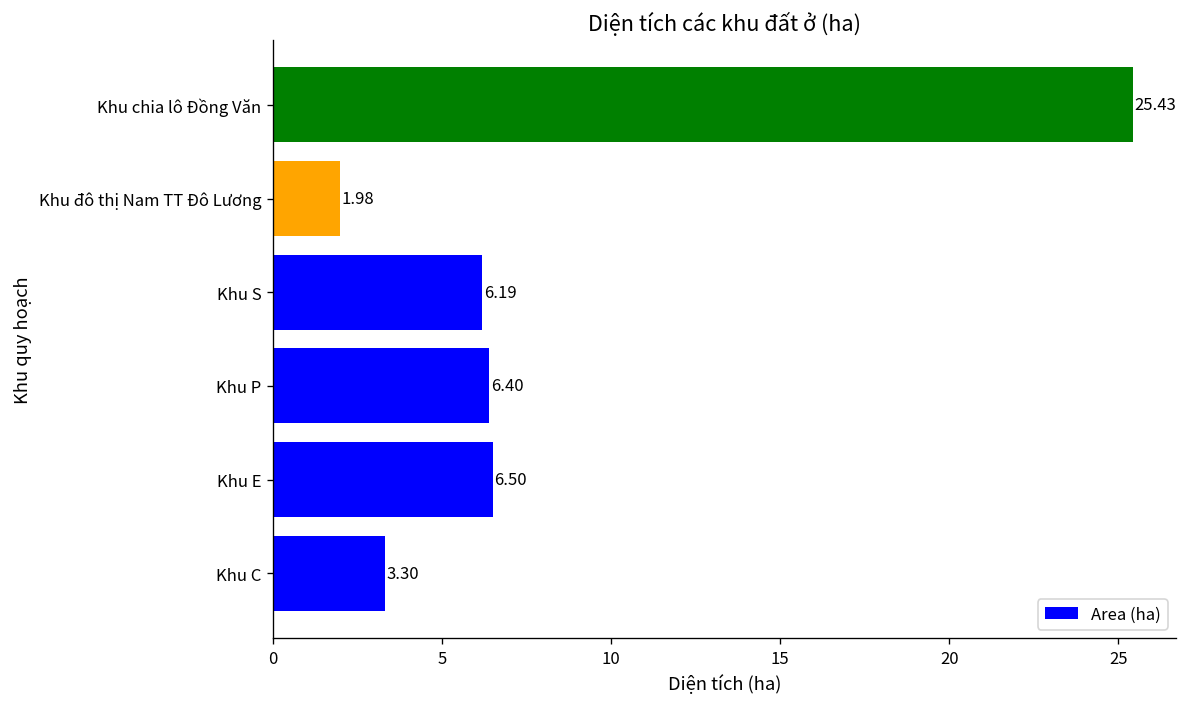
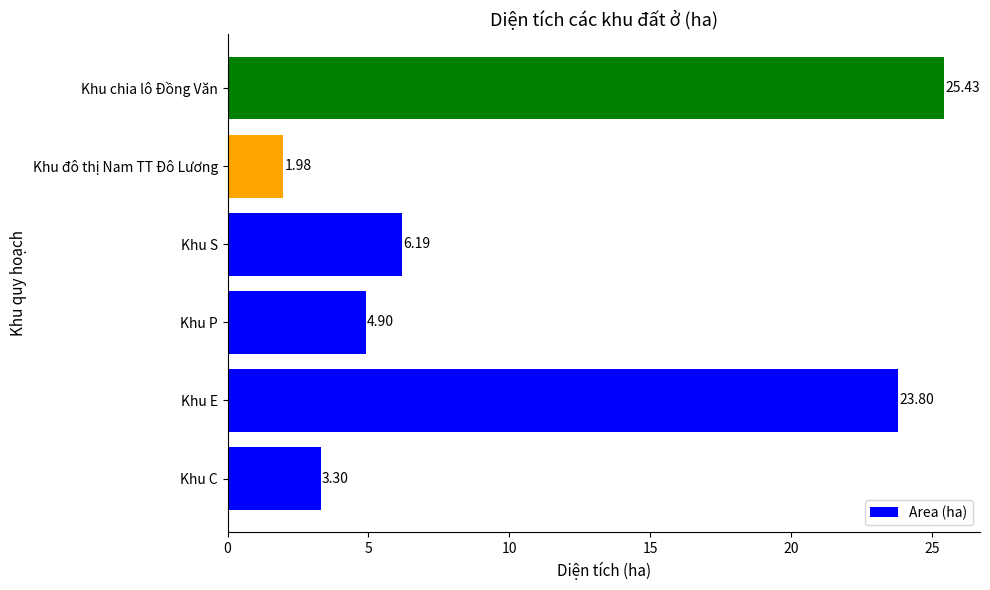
Khu P: 6.40 -> 4.90
Khu E: 6.50 -> 23.80
